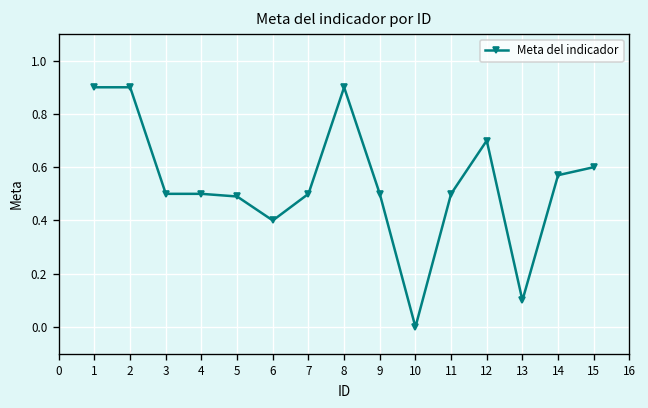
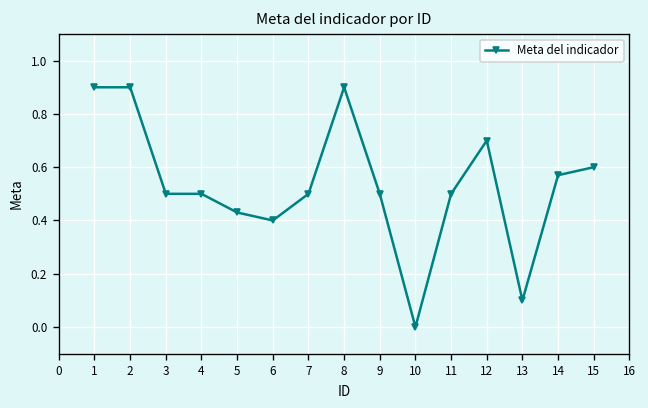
5: 0.49 -> 0.43
